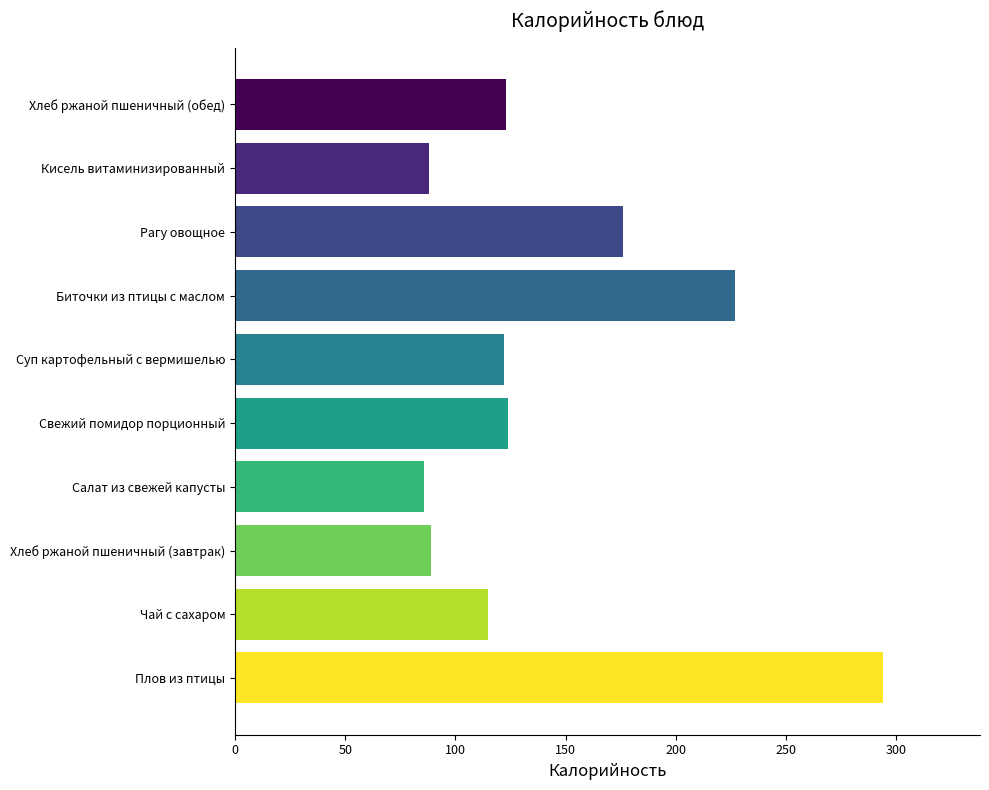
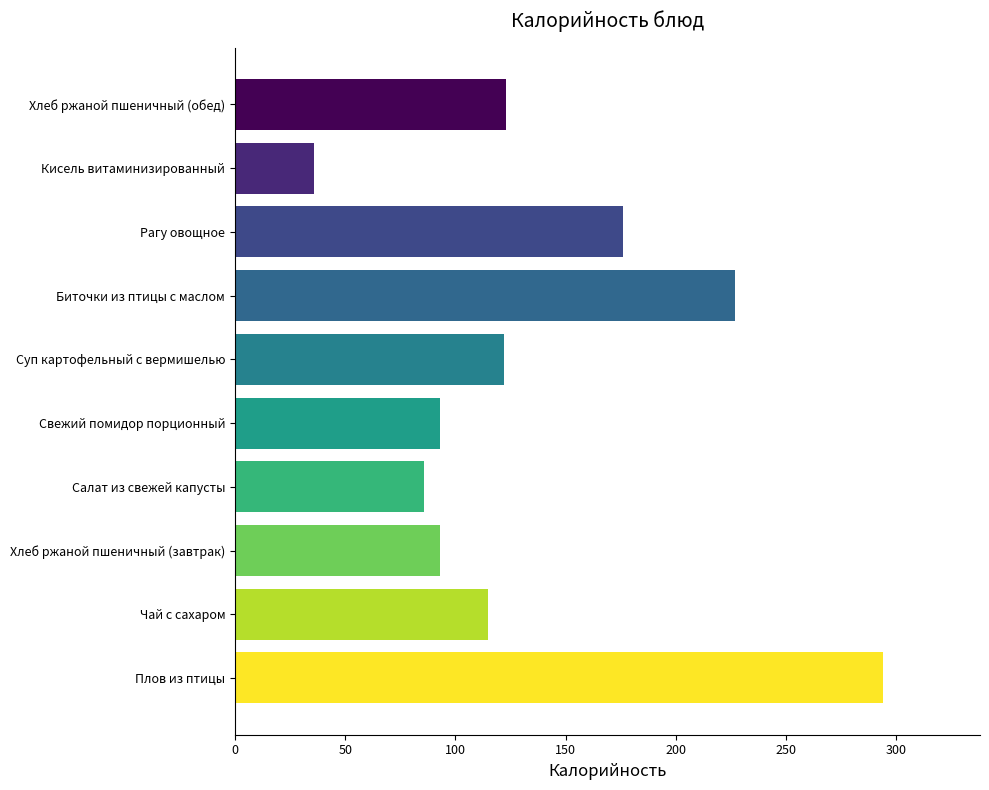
Кисель витаминизированный: 88 -> 36
Свежий помидор порционный: 124 -> 93
Хлеб ржаной пшеничный (завтрак): 89 -> 93
